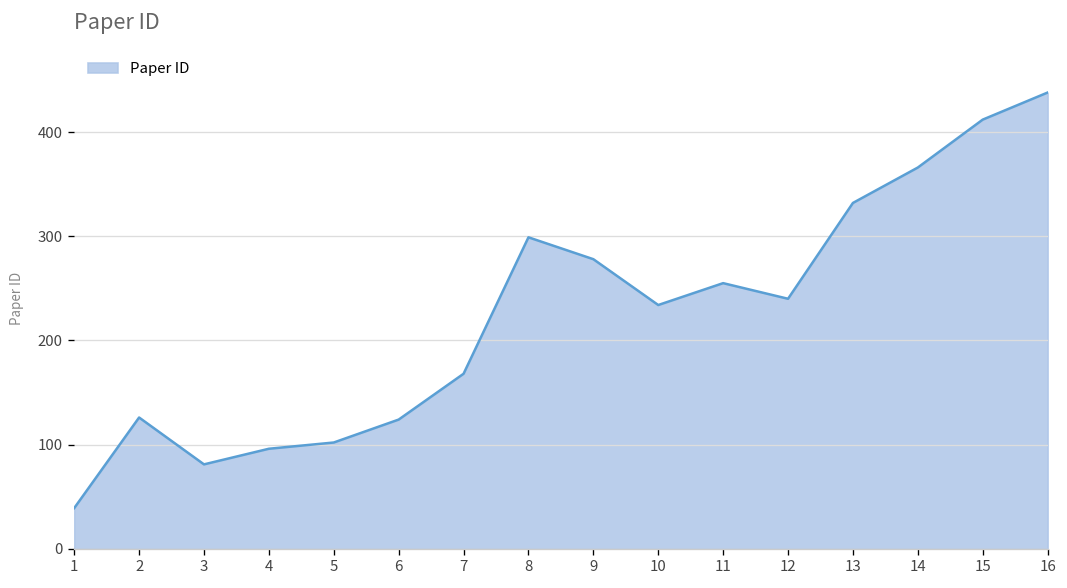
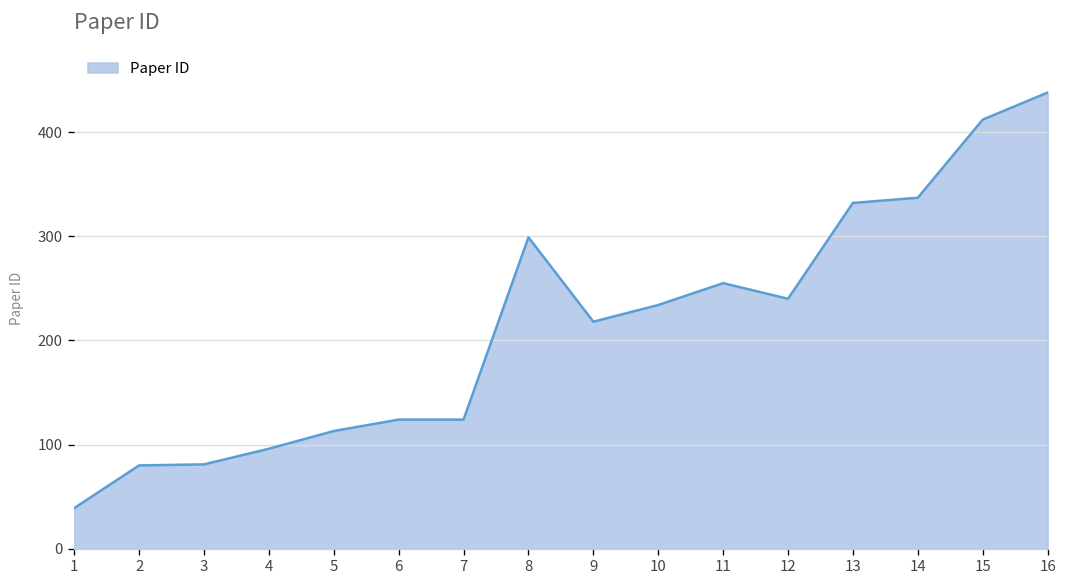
2: 130 -> 80
5: 100 -> 110
7: 170 -> 120
9: 280 -> 220
14: 370 -> 340
